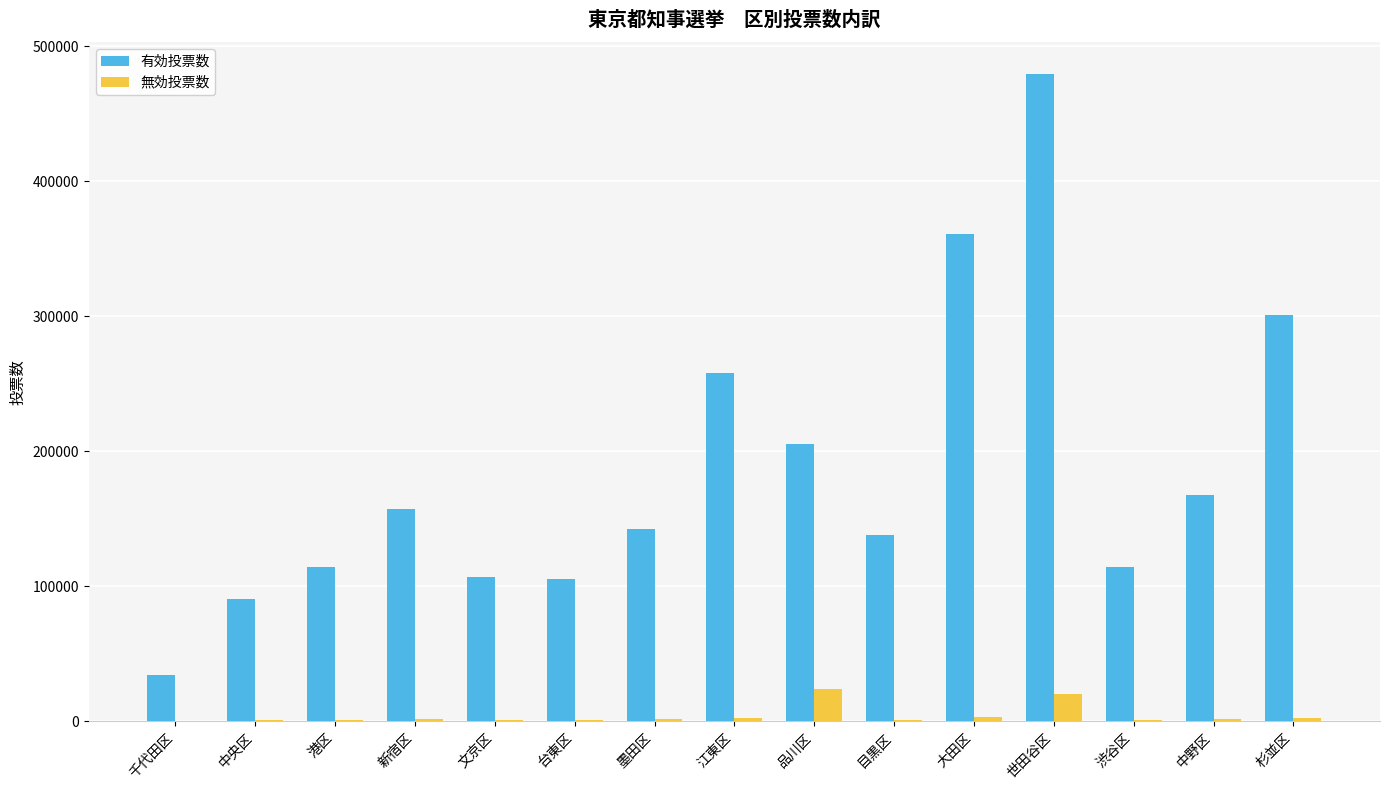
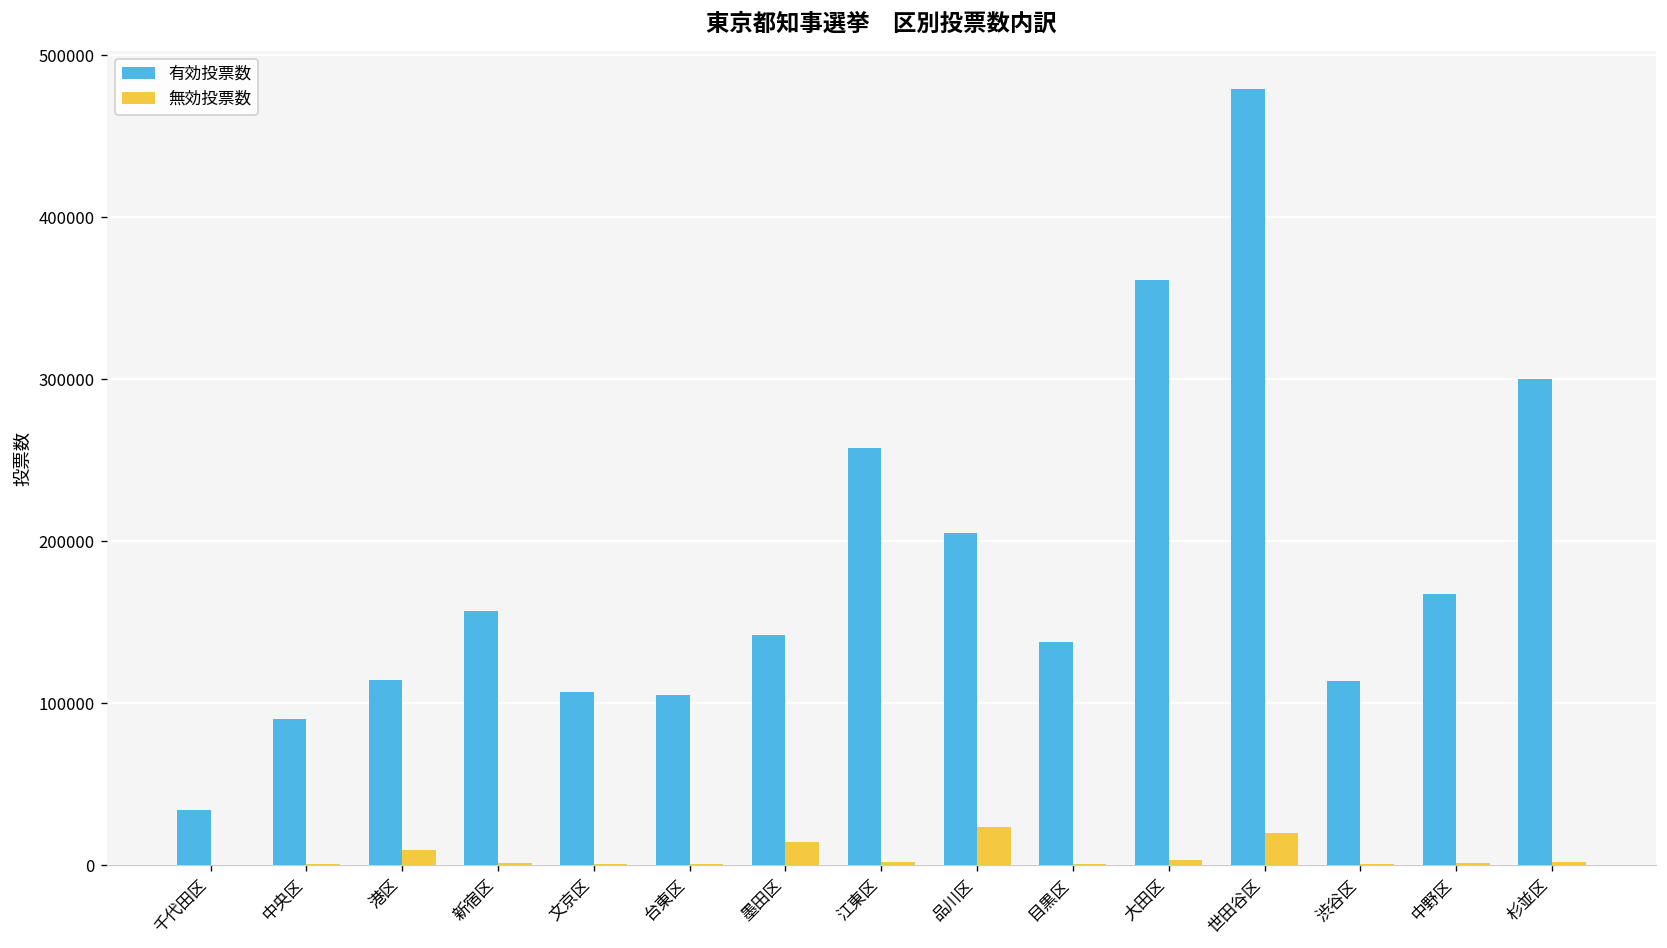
無効投票数, 港区: 1000 -> 9000
無効投票数, 墨田区: 1000 -> 15000
